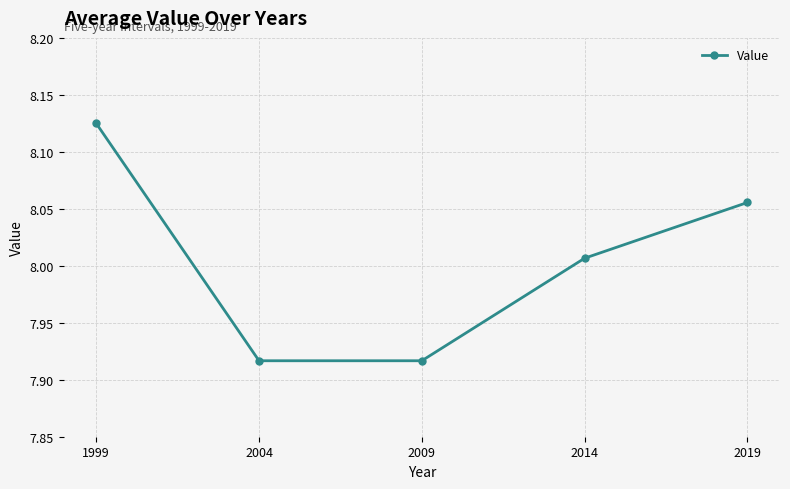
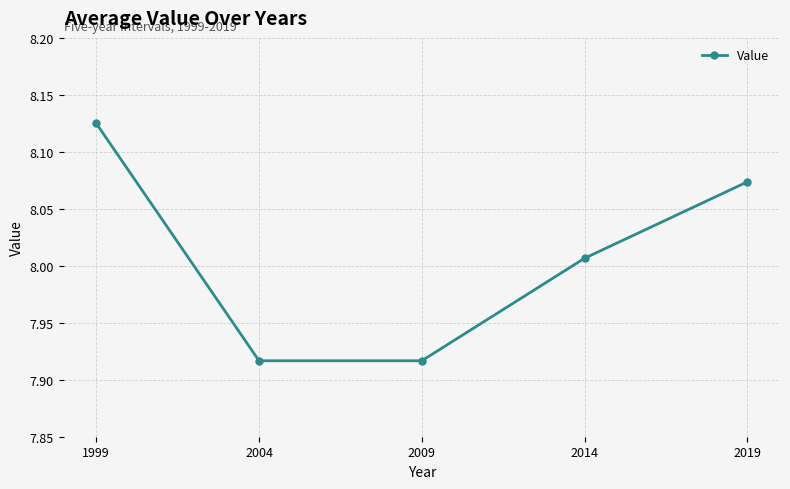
2019: 8.056 -> 8.074
